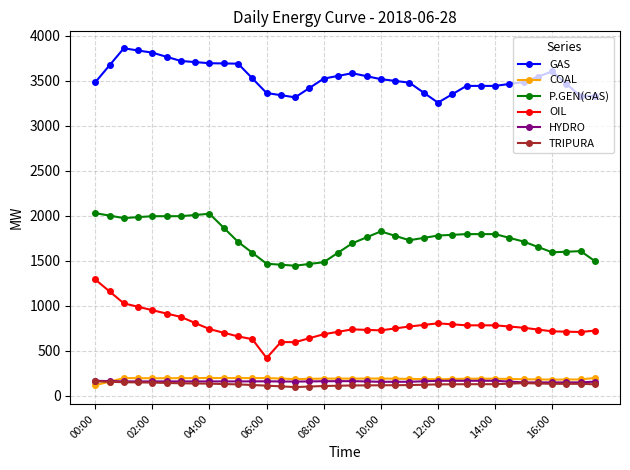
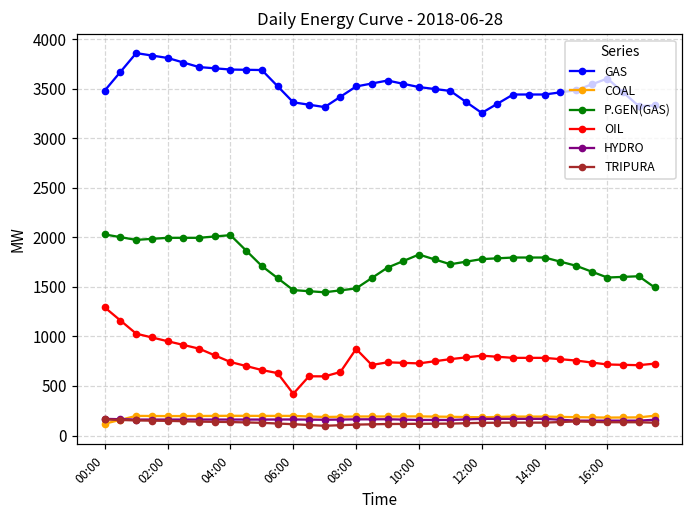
OIL, 08:00: 700 -> 900
